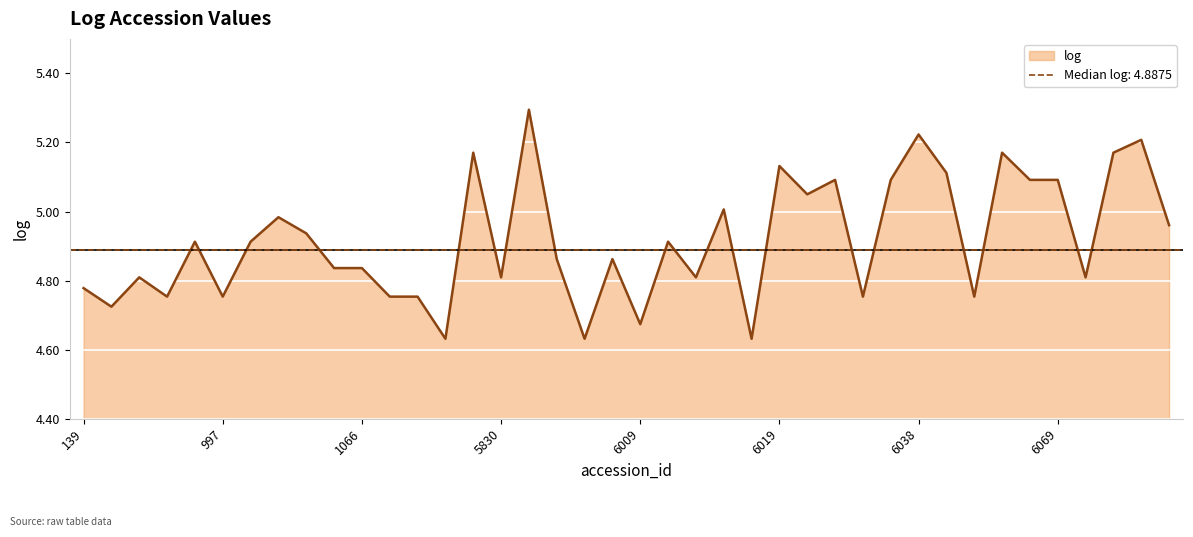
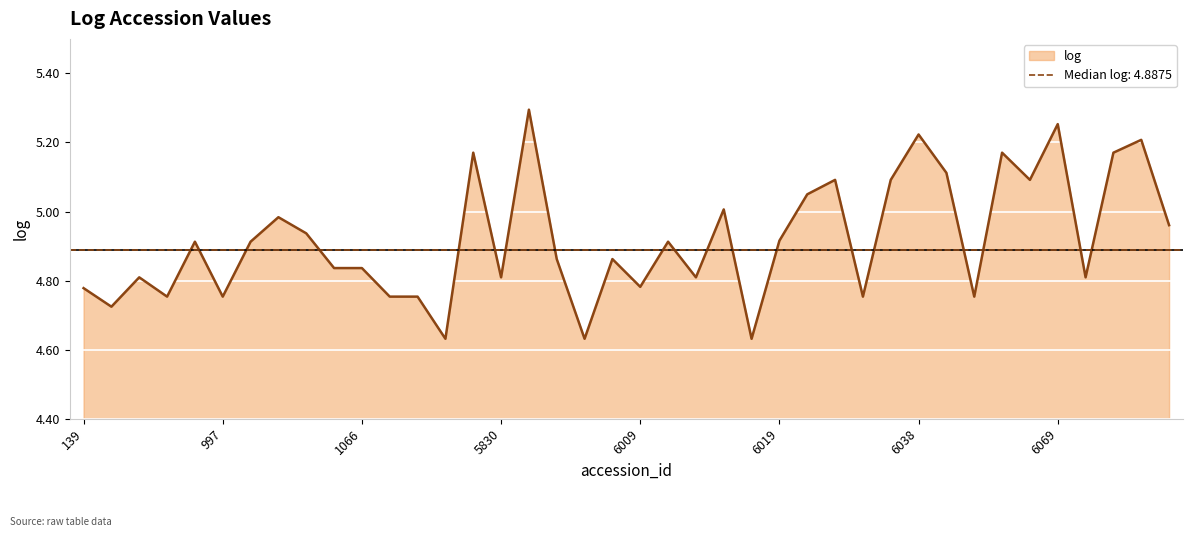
6009: 4.67 -> 4.78
6019: 5.13 -> 4.92
6069: 5.09 -> 5.25
